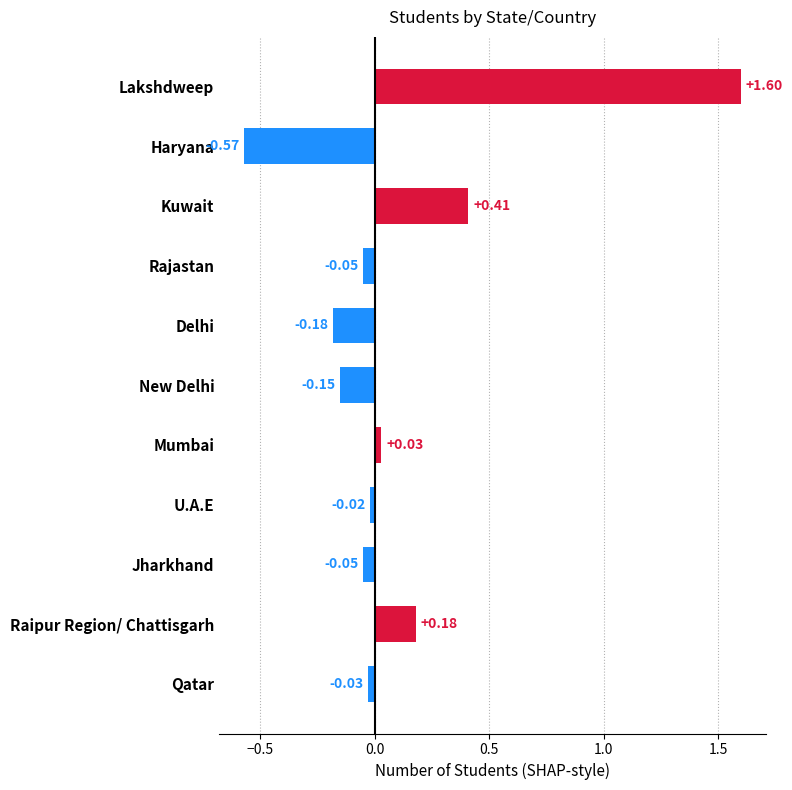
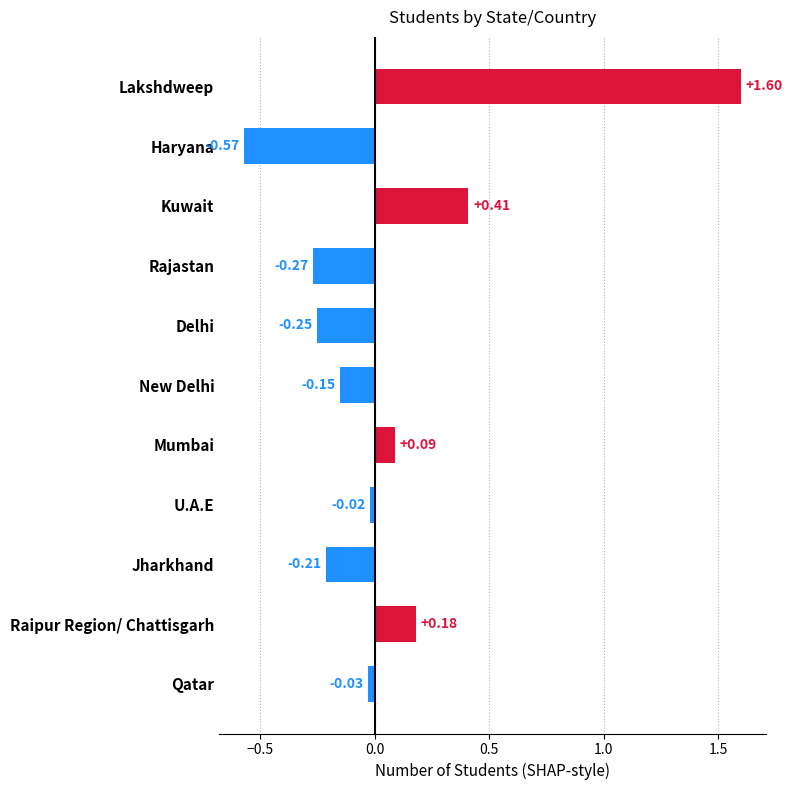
Rajastan: -0.05 -> -0.27
Delhi: -0.18 -> -0.25
Mumbai: +0.03 -> +0.09
Jharkhand: -0.05 -> -0.21
